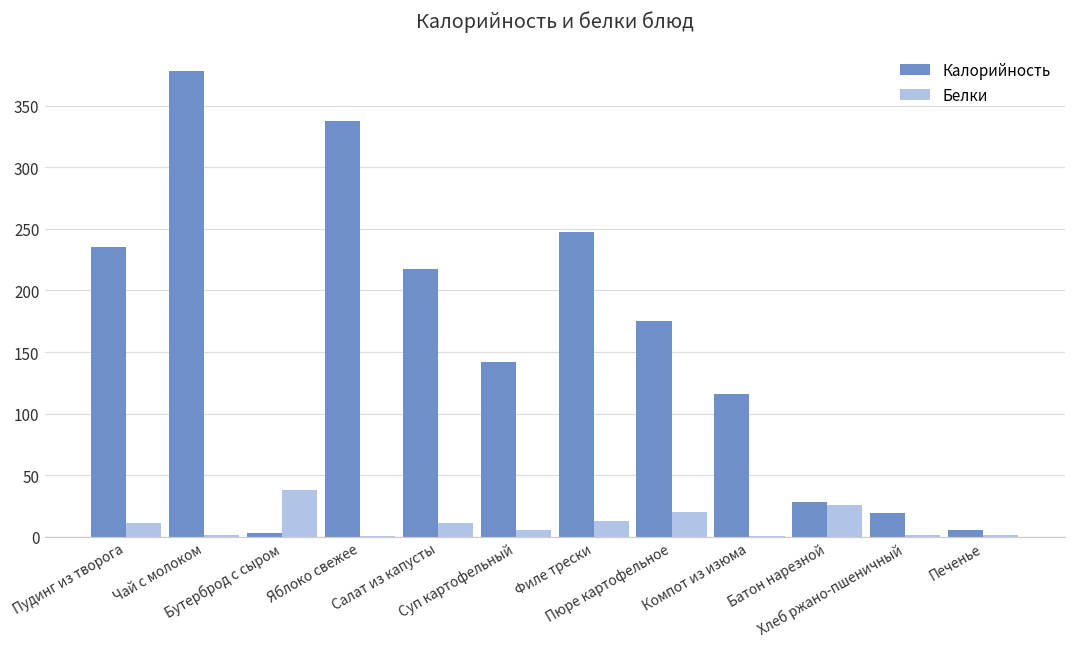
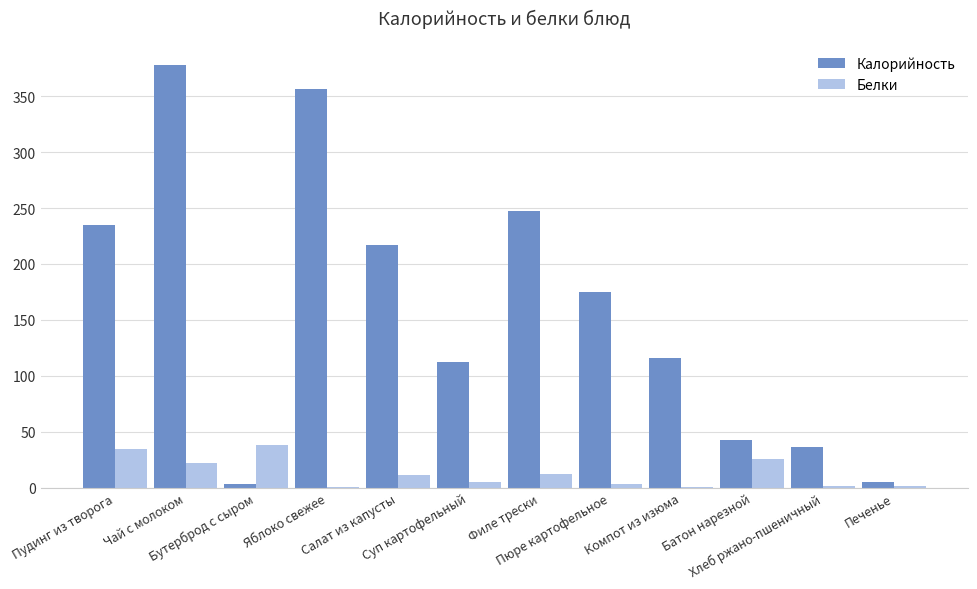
Белки, Пудинг из творога: 11 -> 35
Белки, Чай с молоком: 2 -> 22
Калорийность, Яблоко свежее: 338 -> 356
Калорийность, Суп картофельный: 142 -> 113
Белки, Пюре картофельное: 20 -> 3
Калорийность, Батон нарезной: 28 -> 43
Калорийность, Хлеб ржано-пшеничный: 19 -> 36
